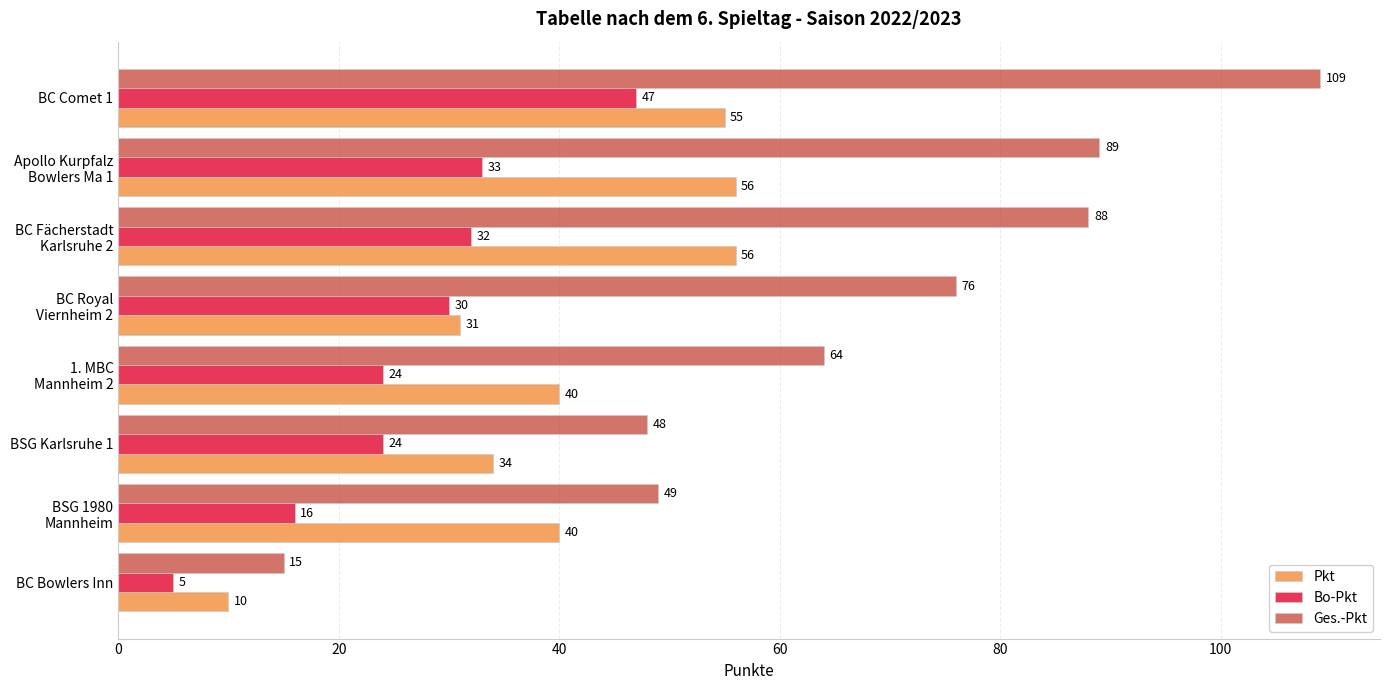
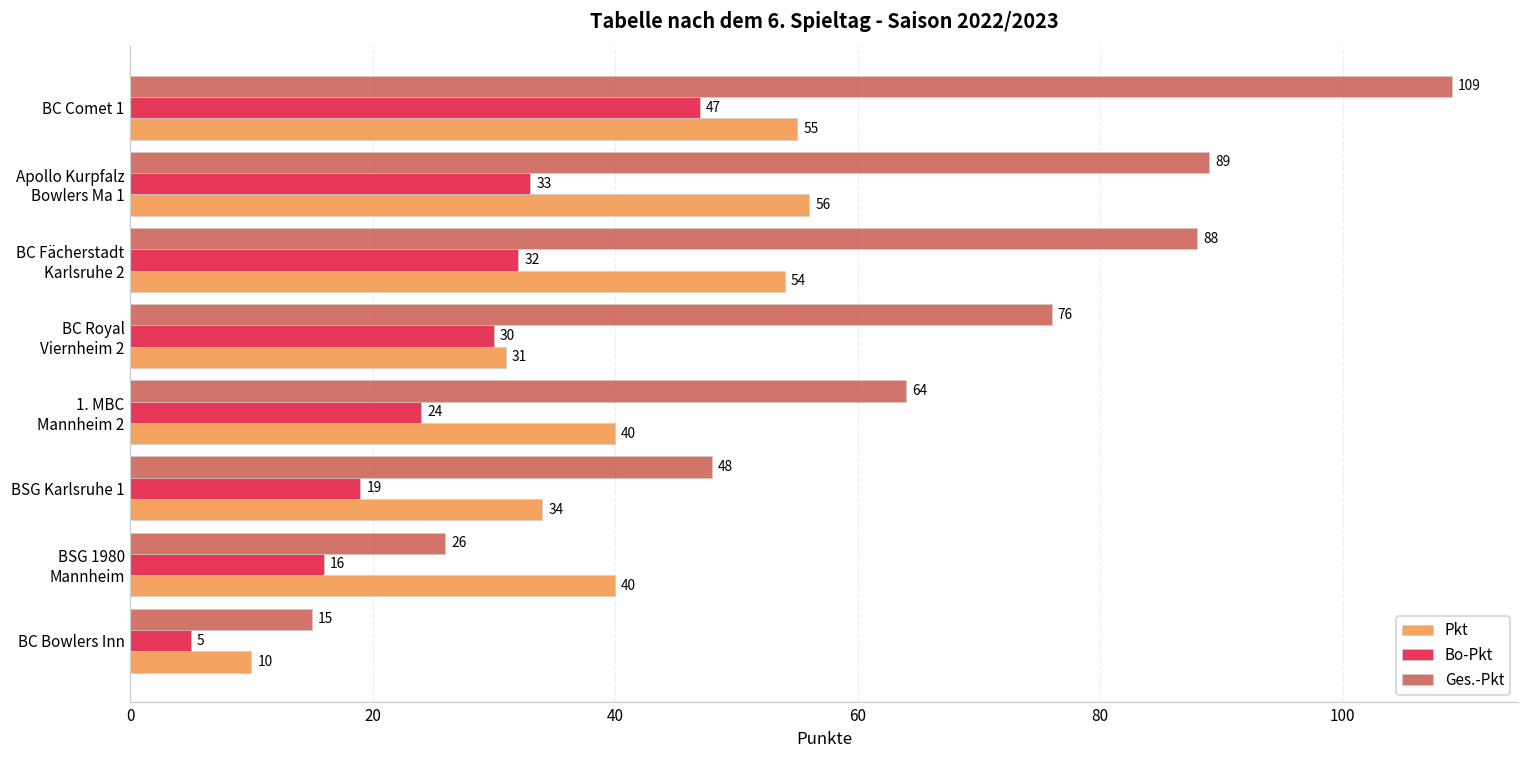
Pkt, BC Fächerstadt Karlsruhe 2: 56 -> 54
Bo-Pkt, BSG Karlsruhe 1: 24 -> 19
Ges.-Pkt, BSG 1980 Mannheim: 49 -> 26
